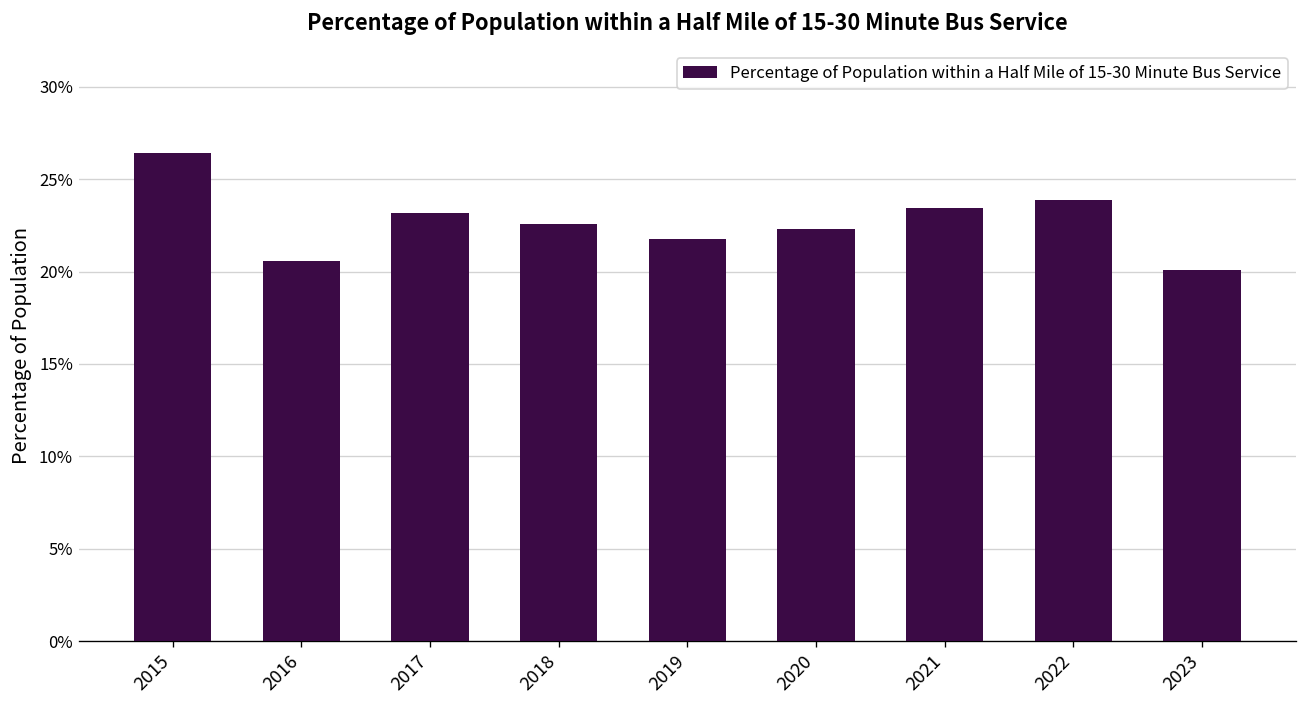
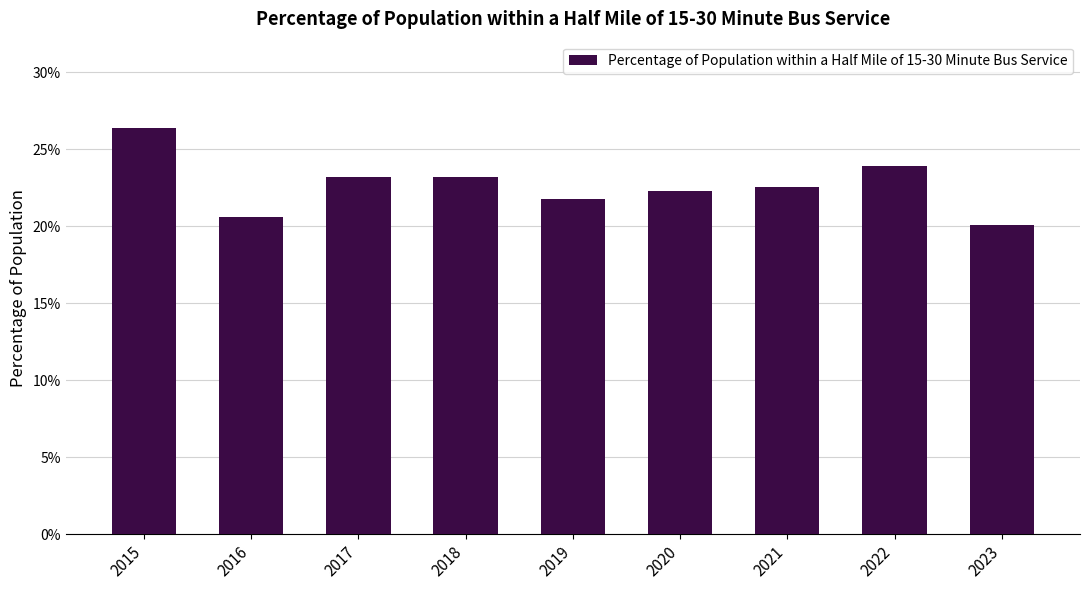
2018: 22.6% -> 23.2%
2021: 23.4% -> 22.6%
